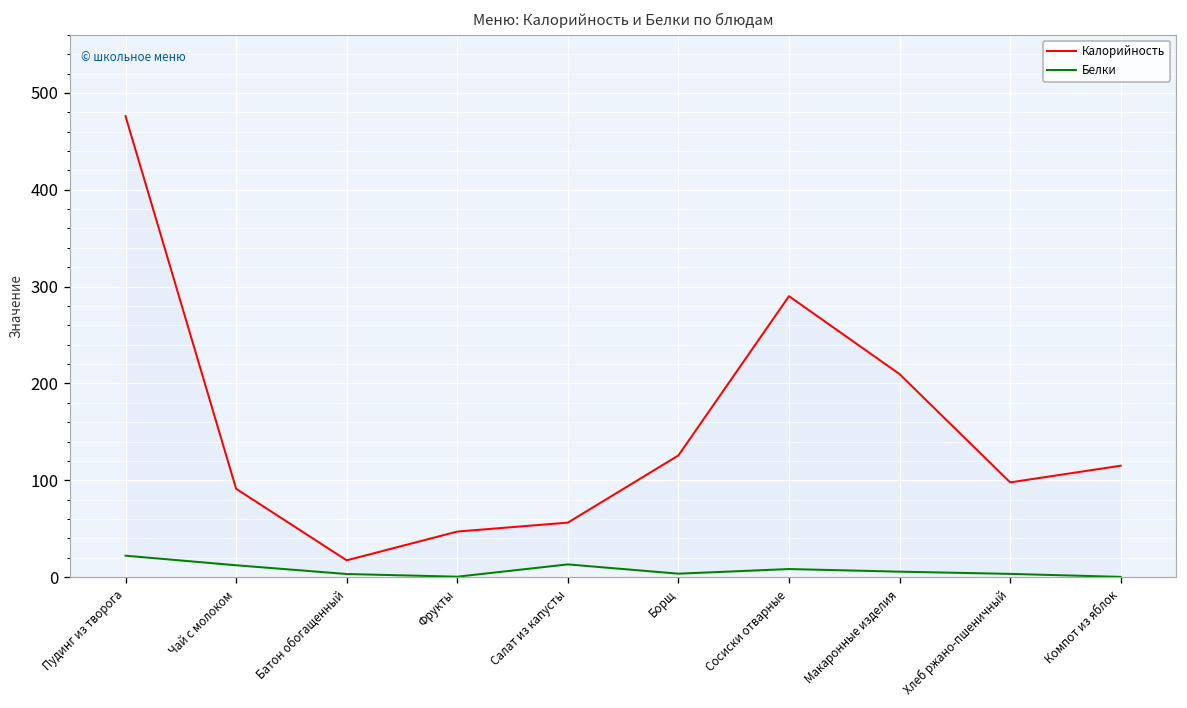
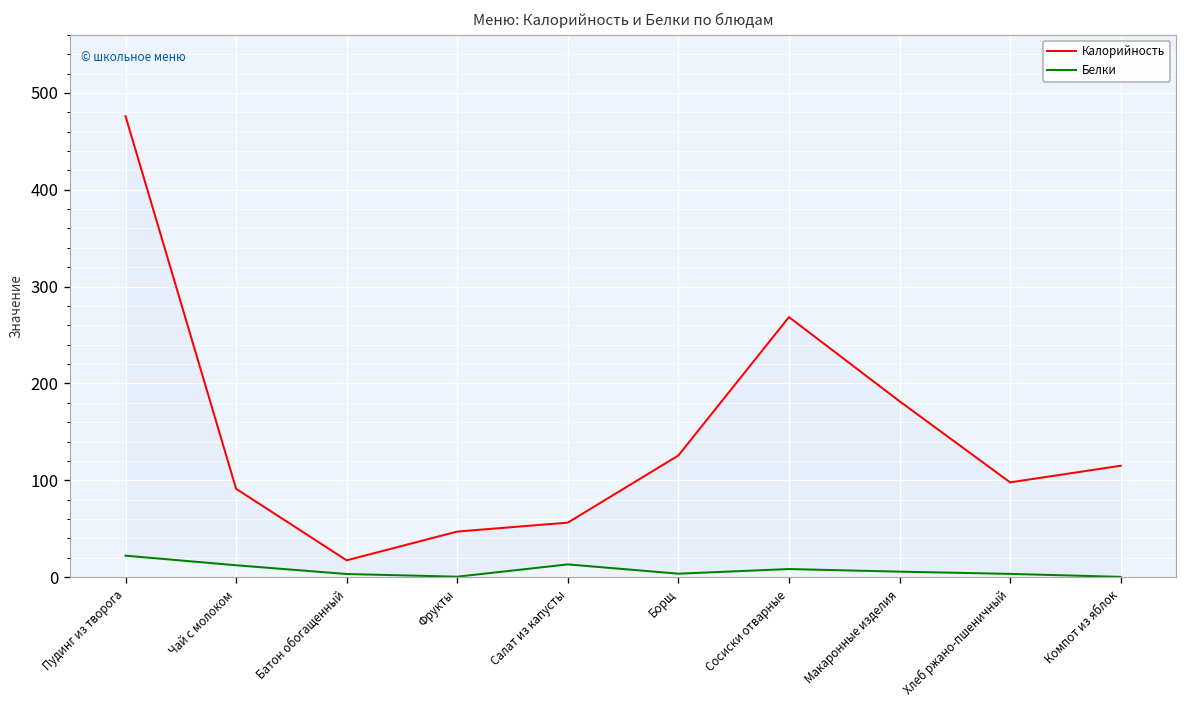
Калорийность, Сосиски отварные: 290 -> 270
Калорийность, Макаронные изделия: 210 -> 180
